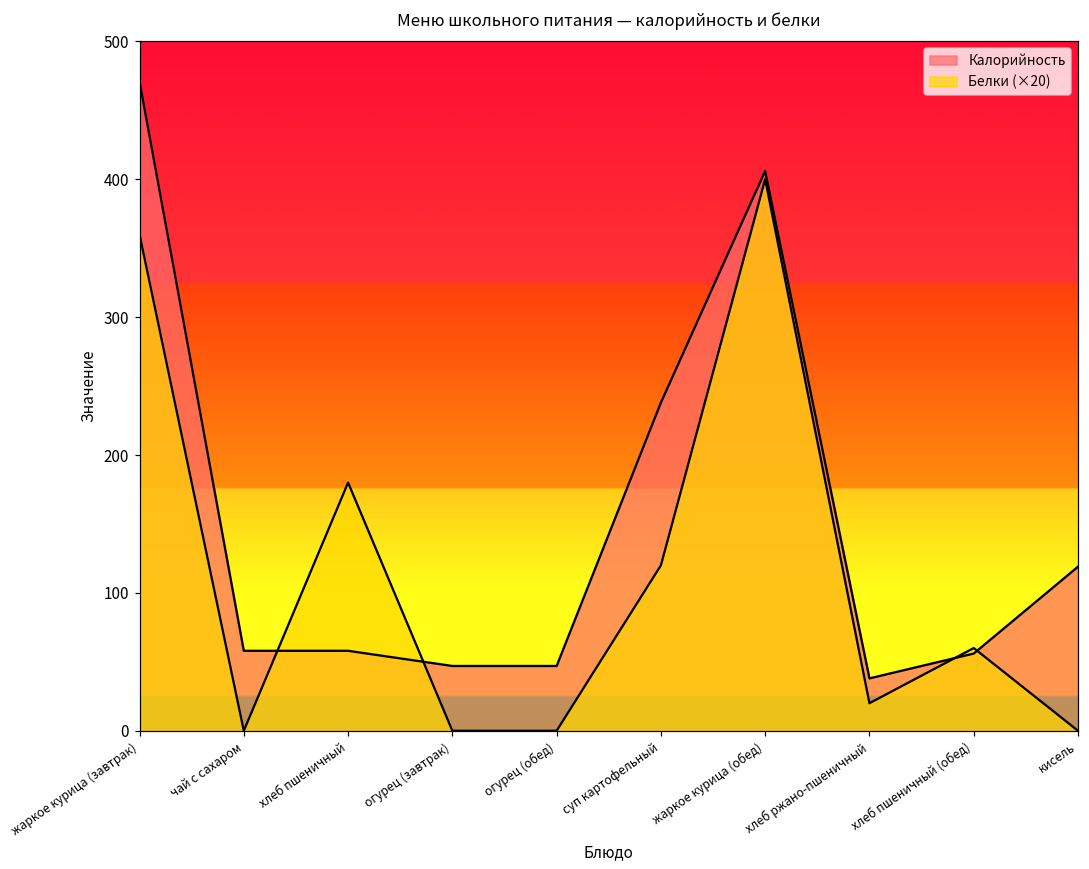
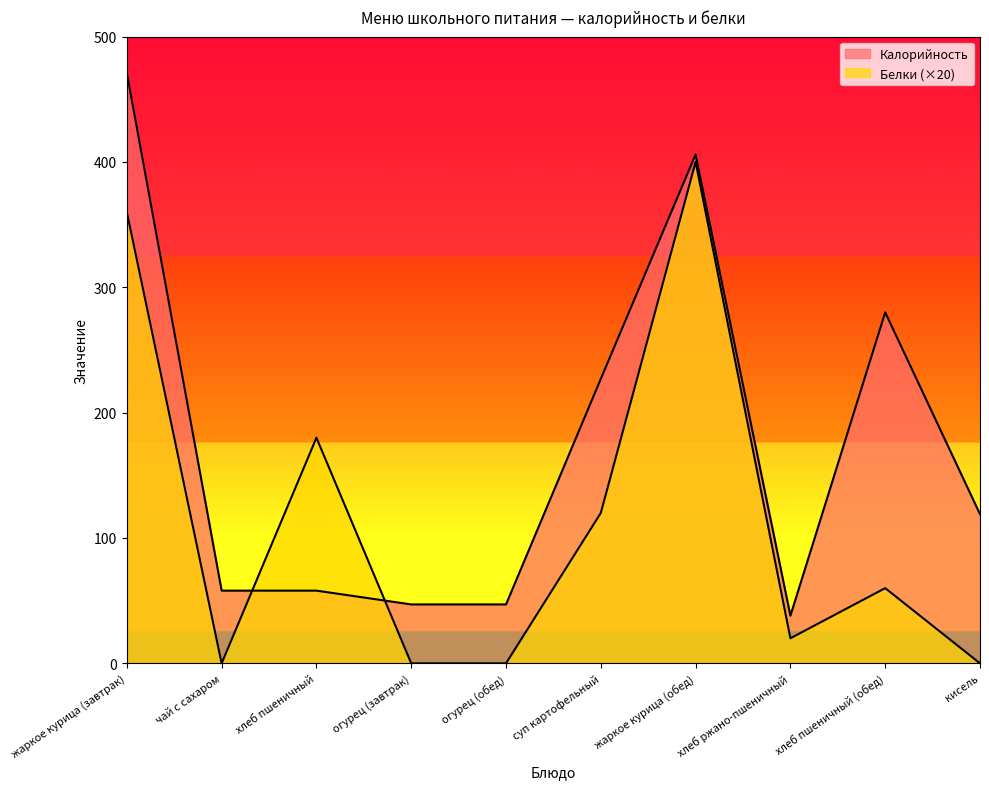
Калорийность, суп картофельный: 238 -> 227
Калорийность, хлеб пшеничный (обед): 56 -> 280
